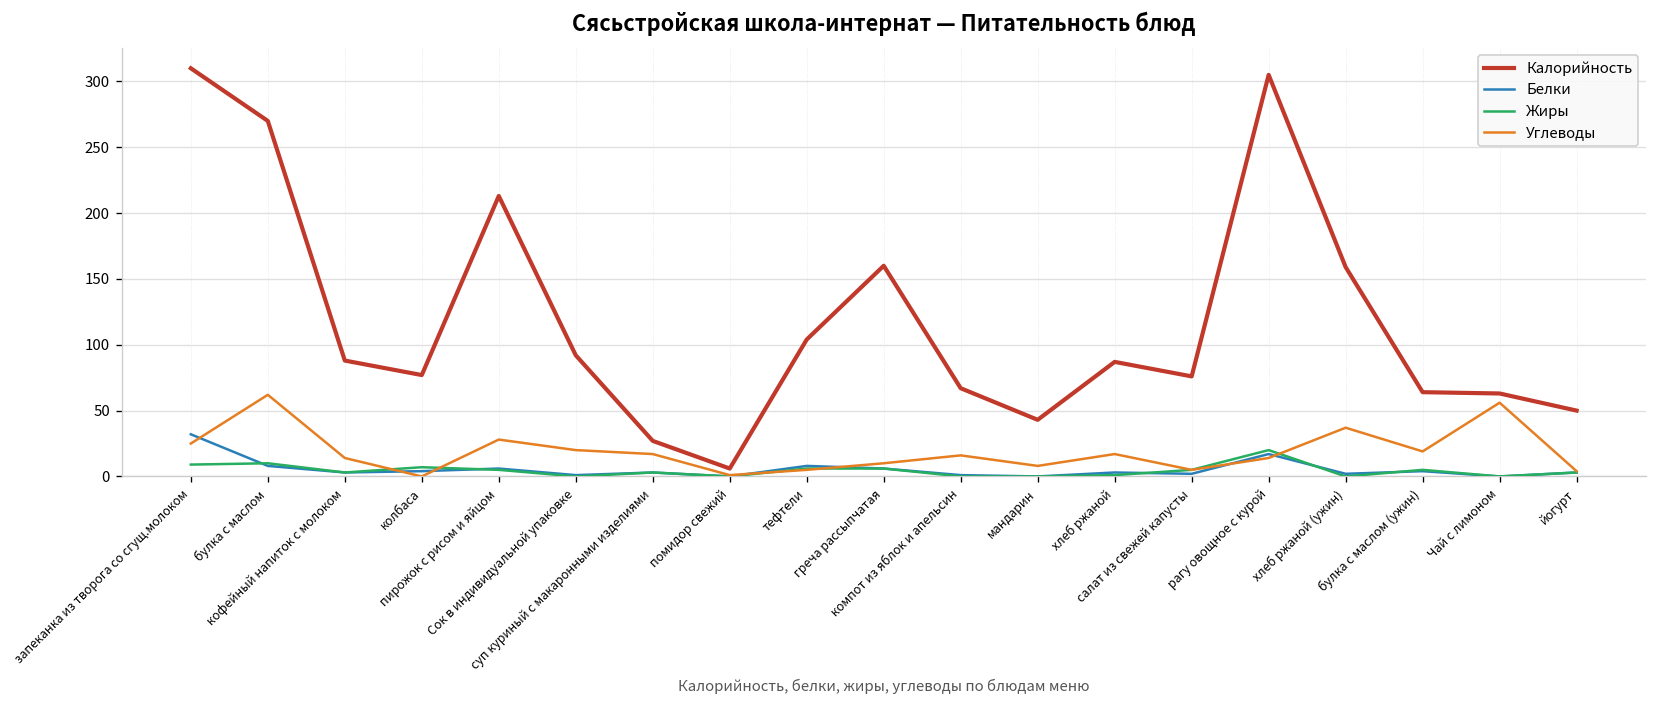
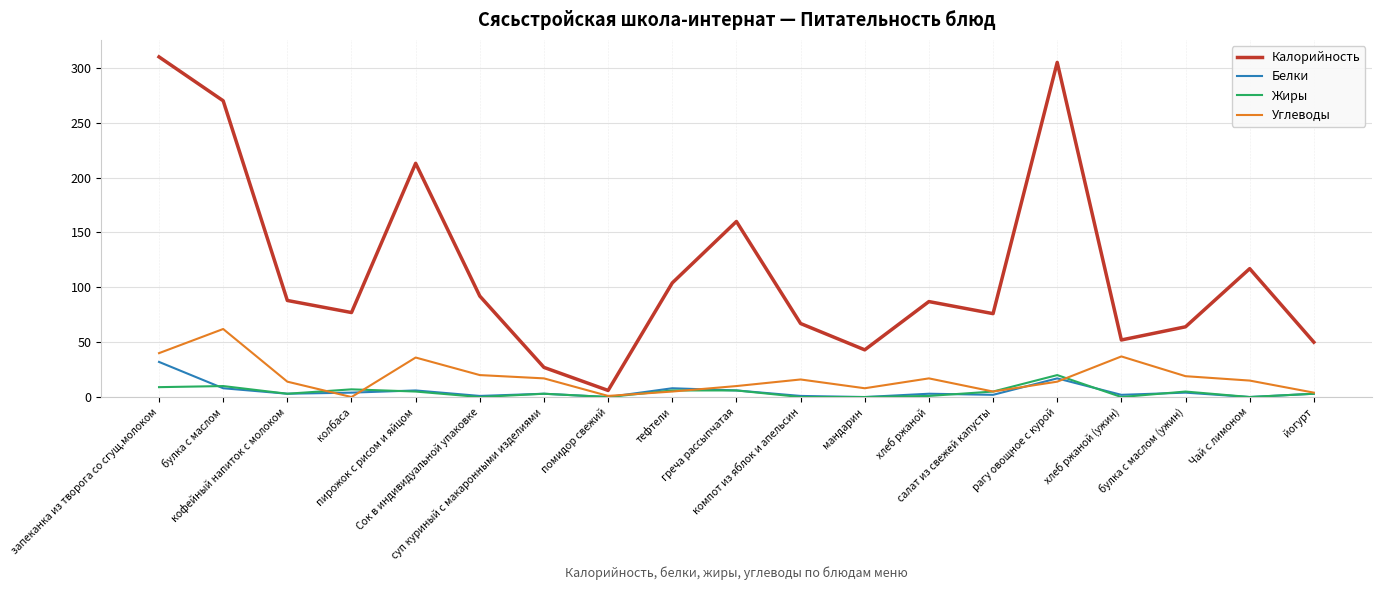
Углеводы, запеканка из творога со сгущ.молоком: 25 -> 40
Углеводы, пирожок с рисом и яйцом: 28 -> 36
Калорийность, хлеб ржаной (ужин): 159 -> 52
Калорийность, Чай с лимоном: 63 -> 117
Углеводы, Чай с лимоном: 56 -> 15
